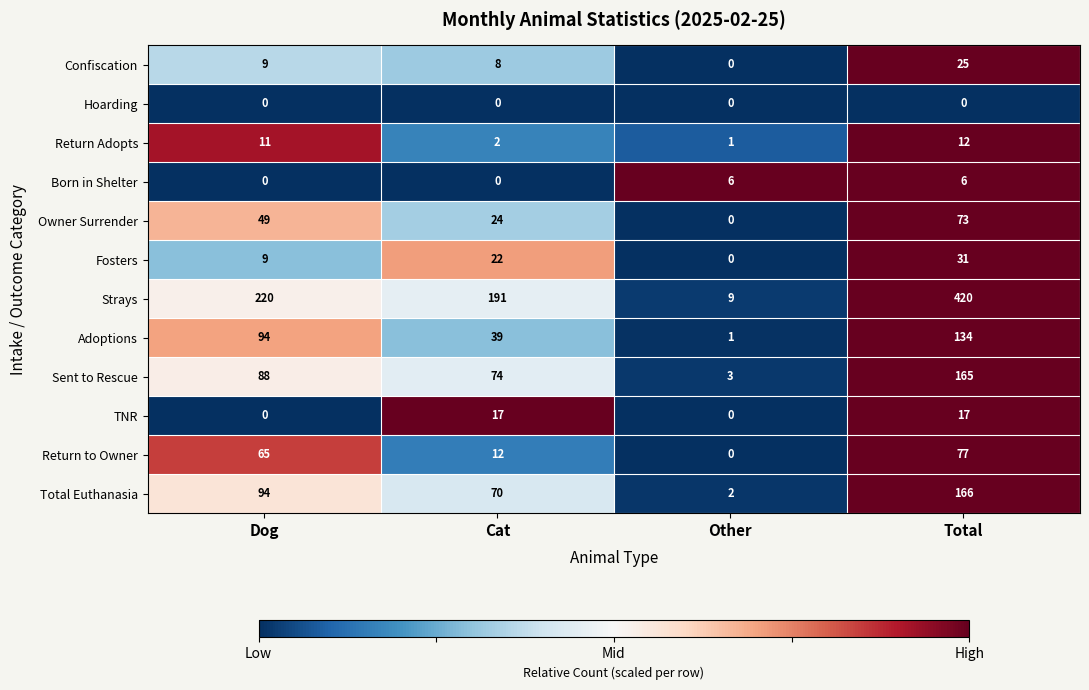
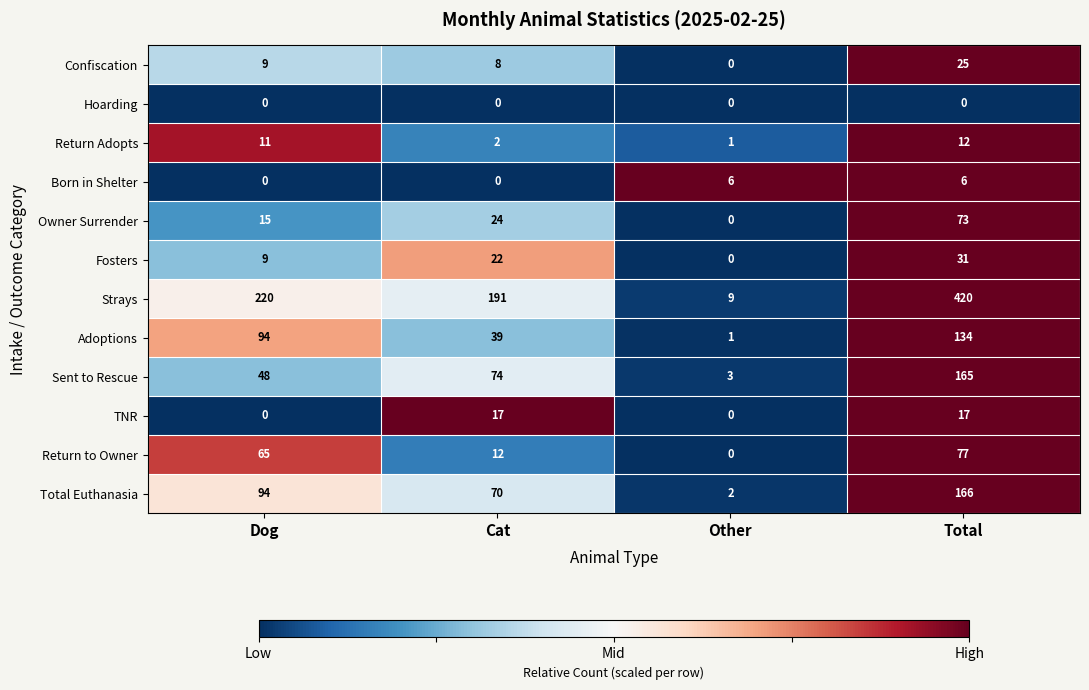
Owner Surrender, Dog: 49 -> 15
Sent to Rescue, Dog: 88 -> 48
